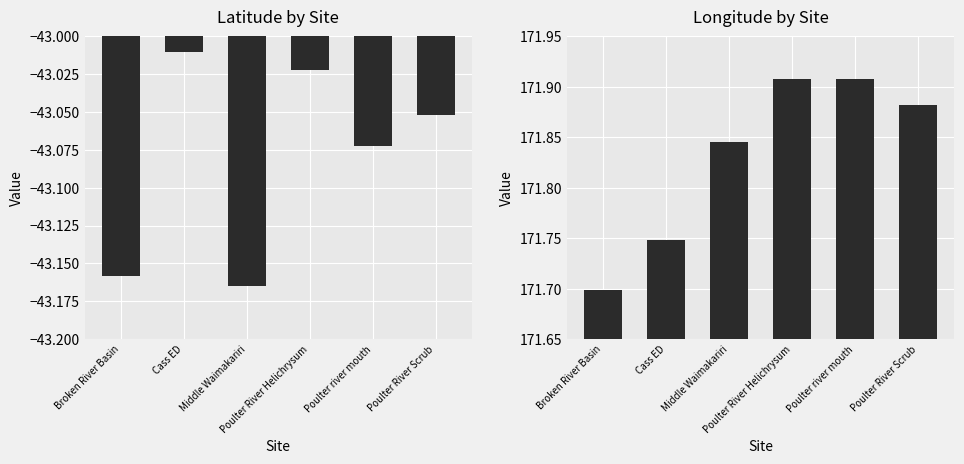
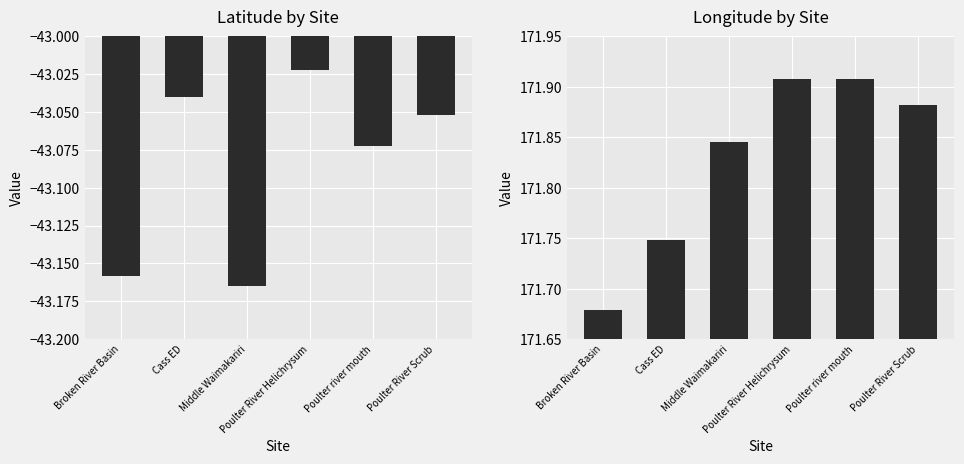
Latitude by Site, Cass ED: -43.01 -> -43.04
Longitude by Site, Broken River Basin: 171.699 -> 171.679
